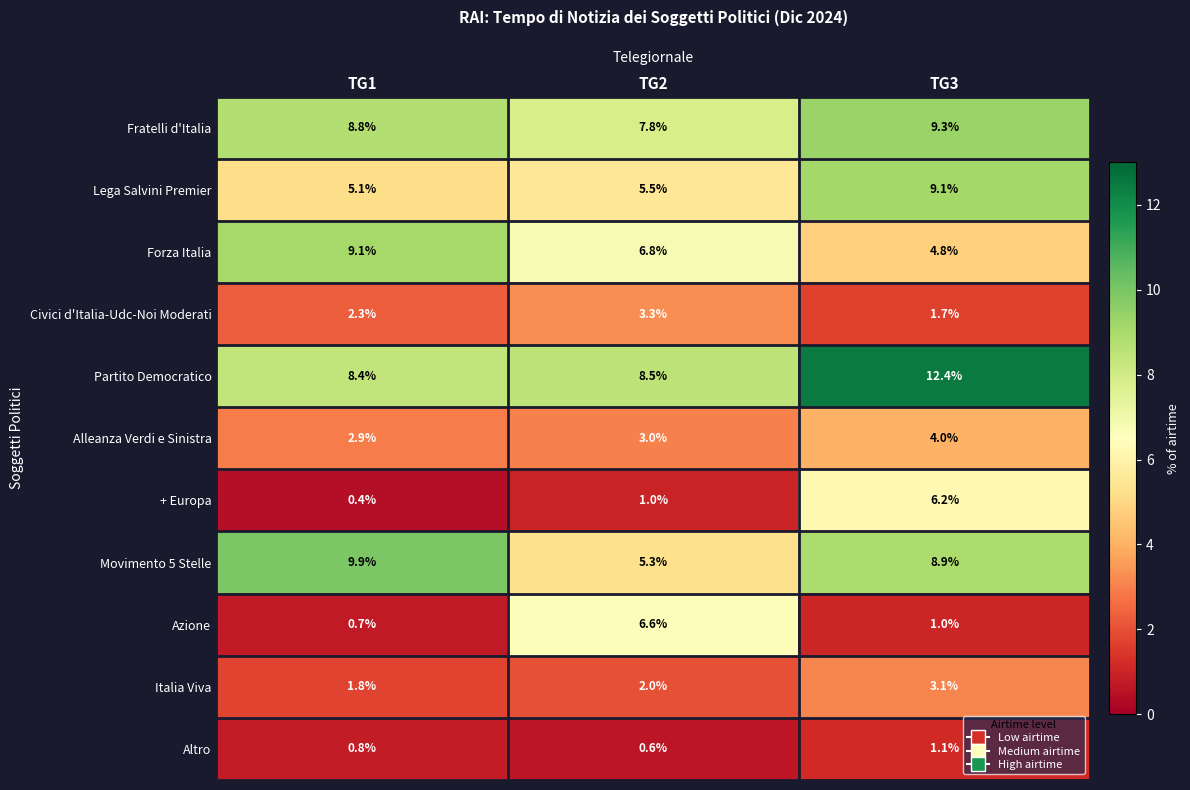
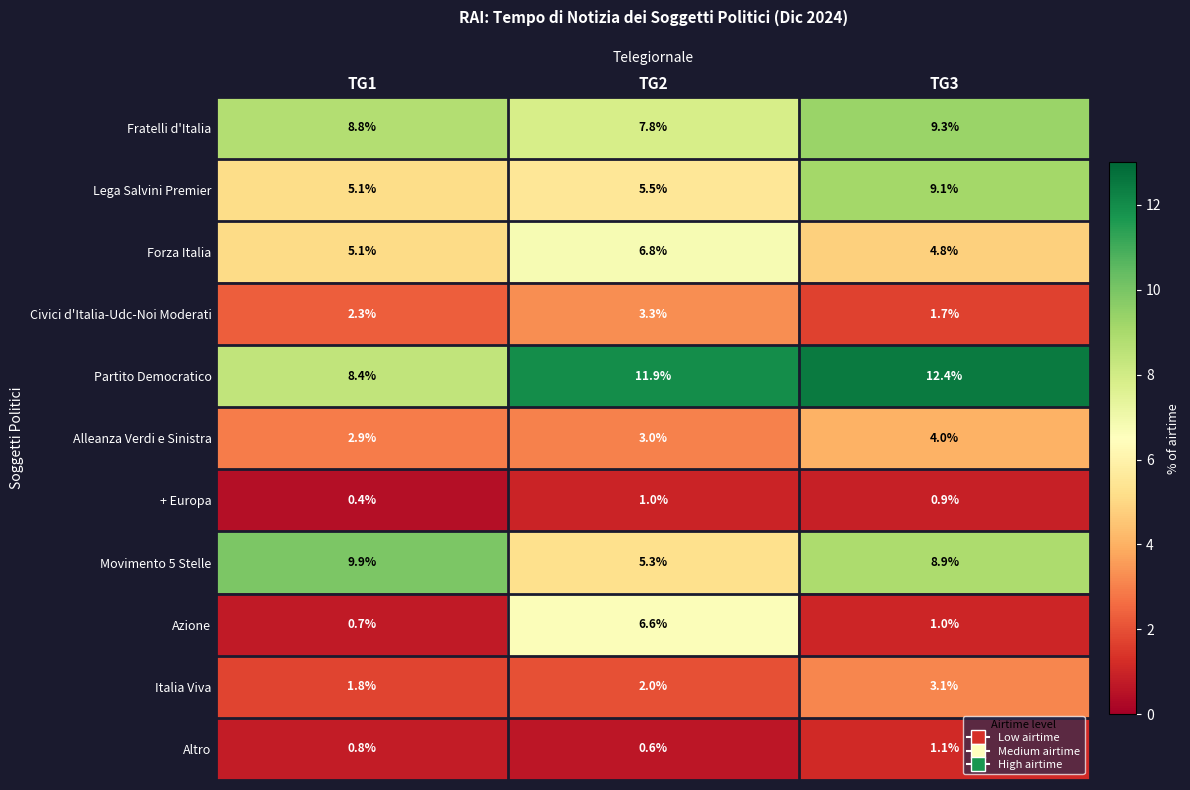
Forza Italia, TG1: 9.1% -> 5.1%
Partito Democratico, TG2: 8.5% -> 11.9%
+ Europa, TG3: 6.2% -> 0.9%
